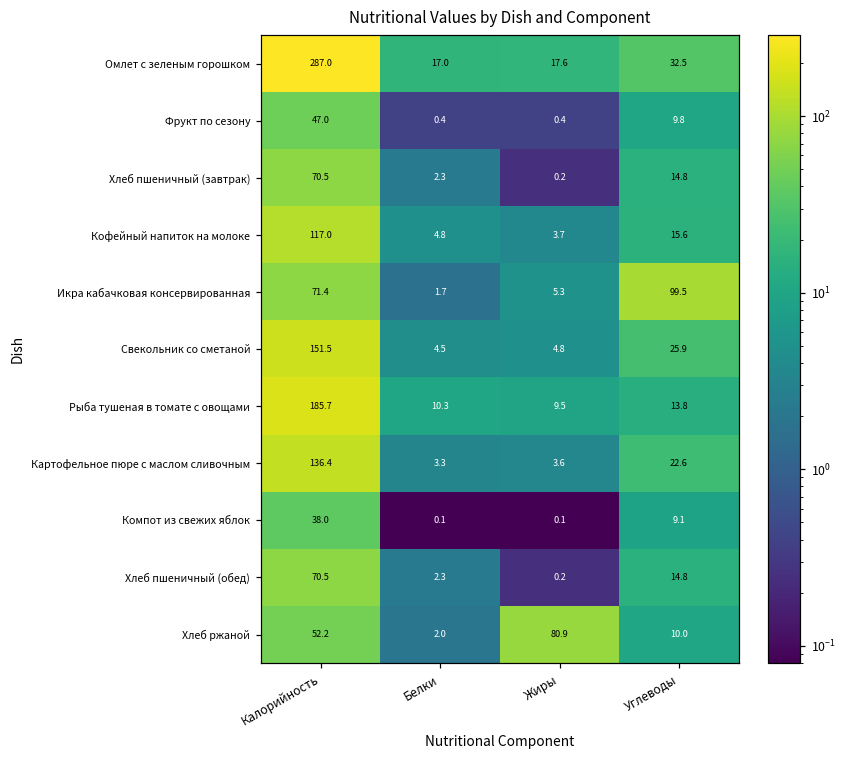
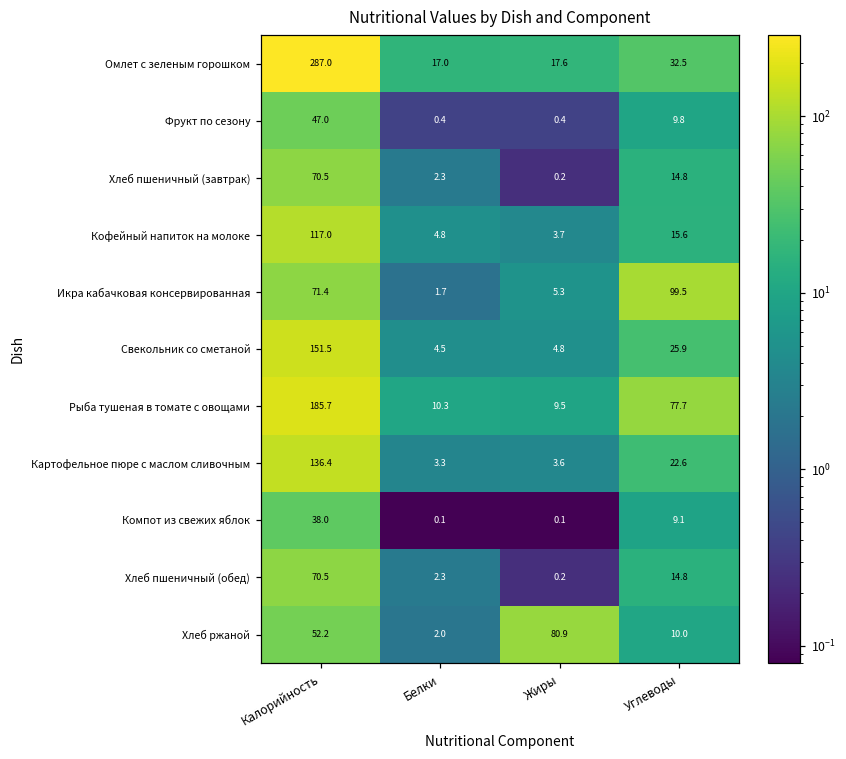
Рыба тушеная в томате с овощами, Углеводы: 13.8 -> 77.7
